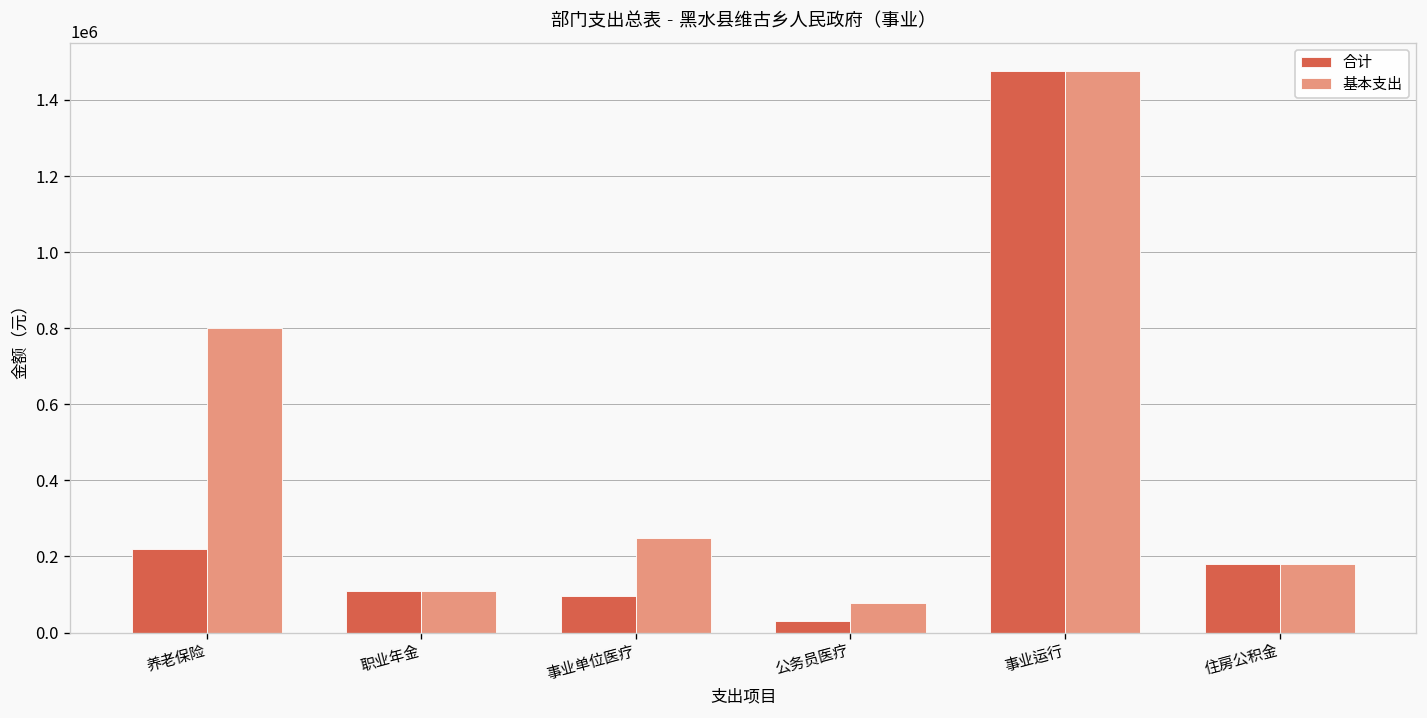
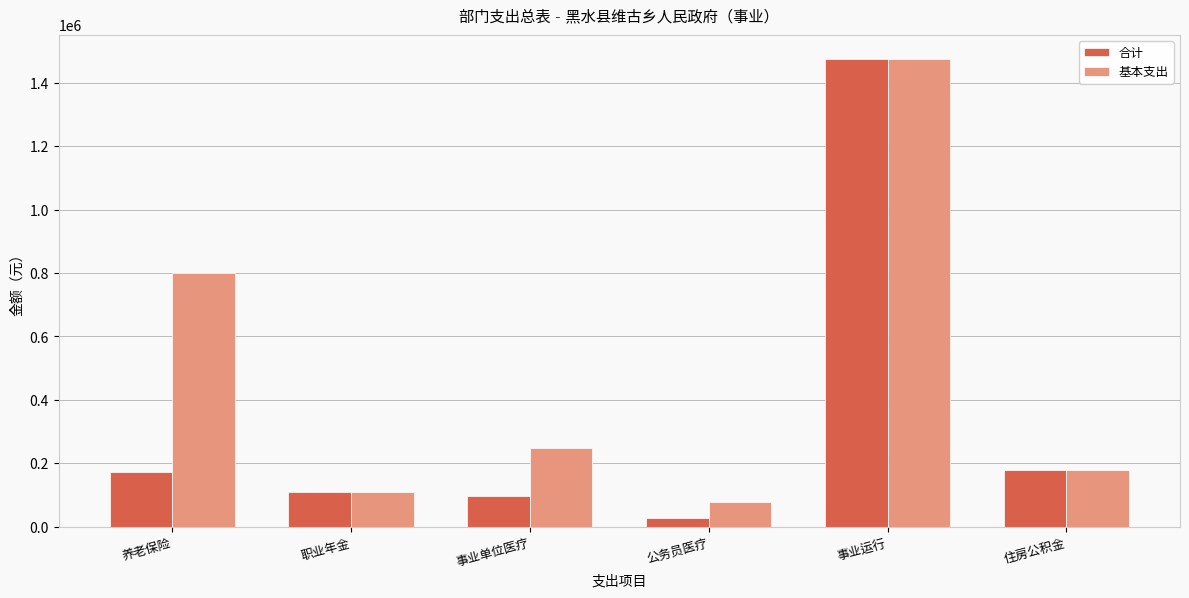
合计, 养老保险: 220000 -> 170000
